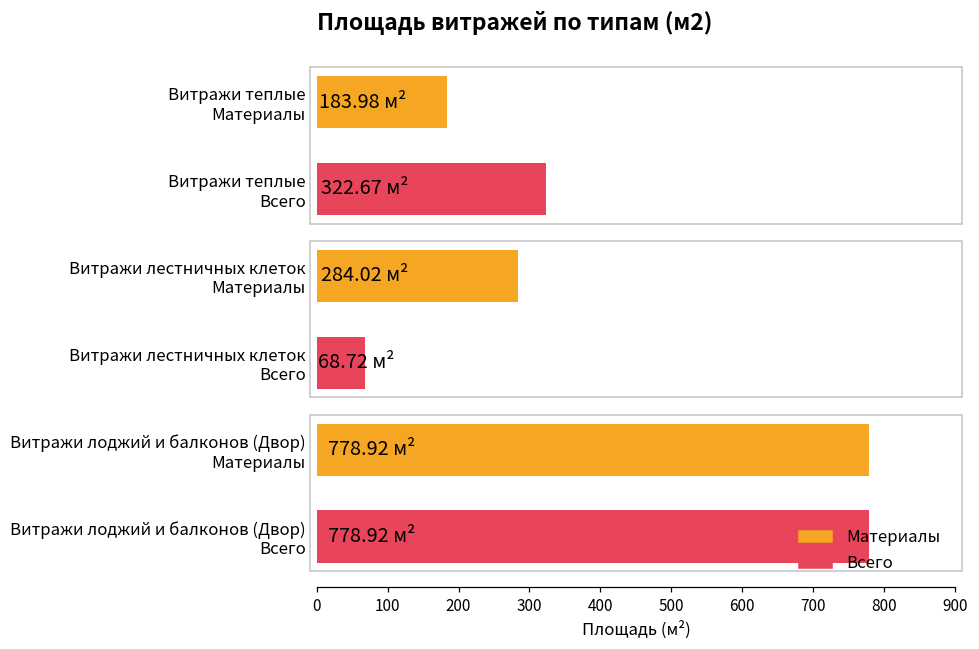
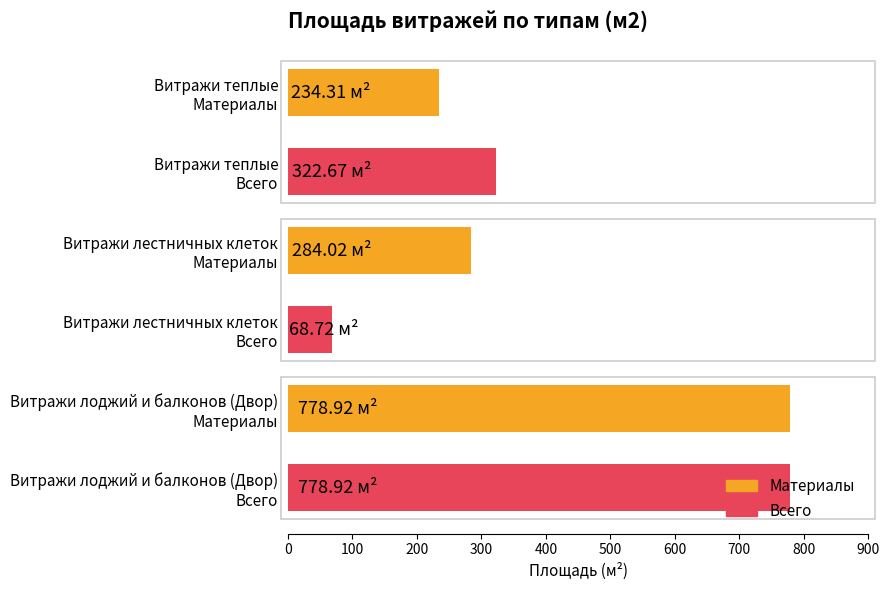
Витражи теплые Материалы: 183.98 -> 234.31
